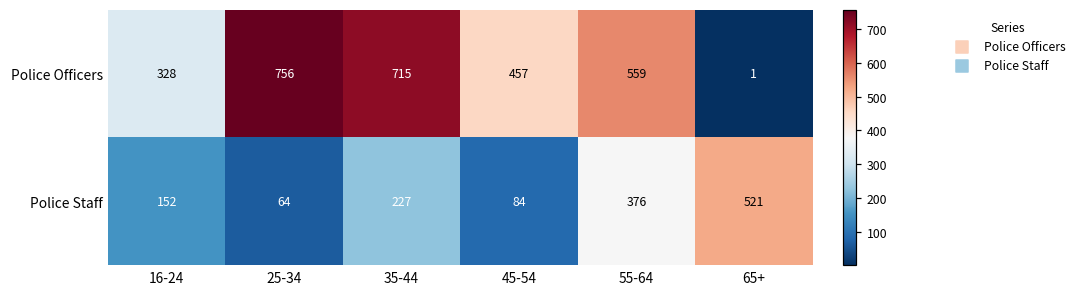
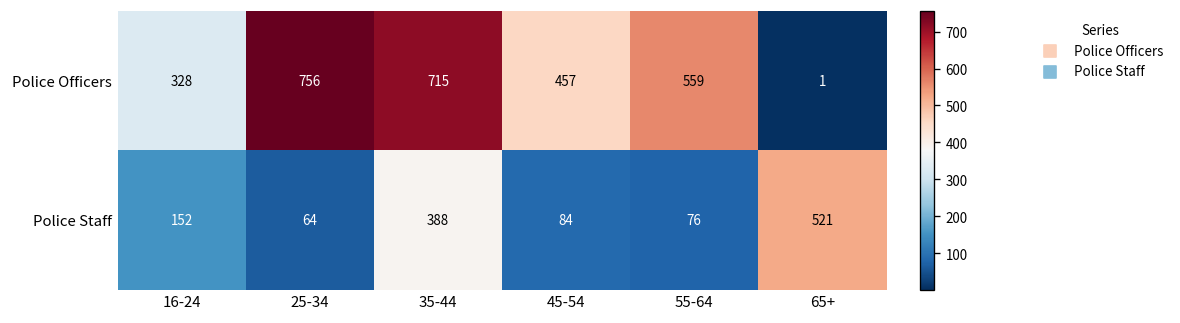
Police Staff, 35-44: 227 -> 388
Police Staff, 55-64: 376 -> 76
